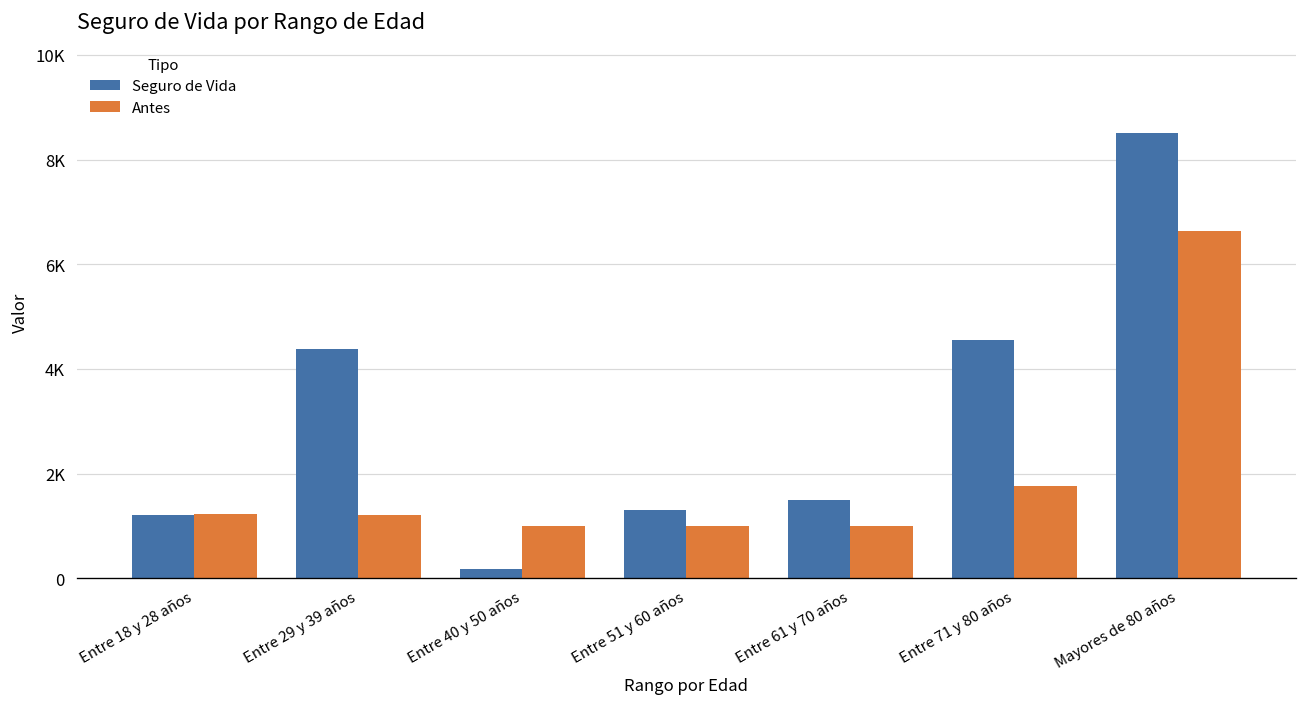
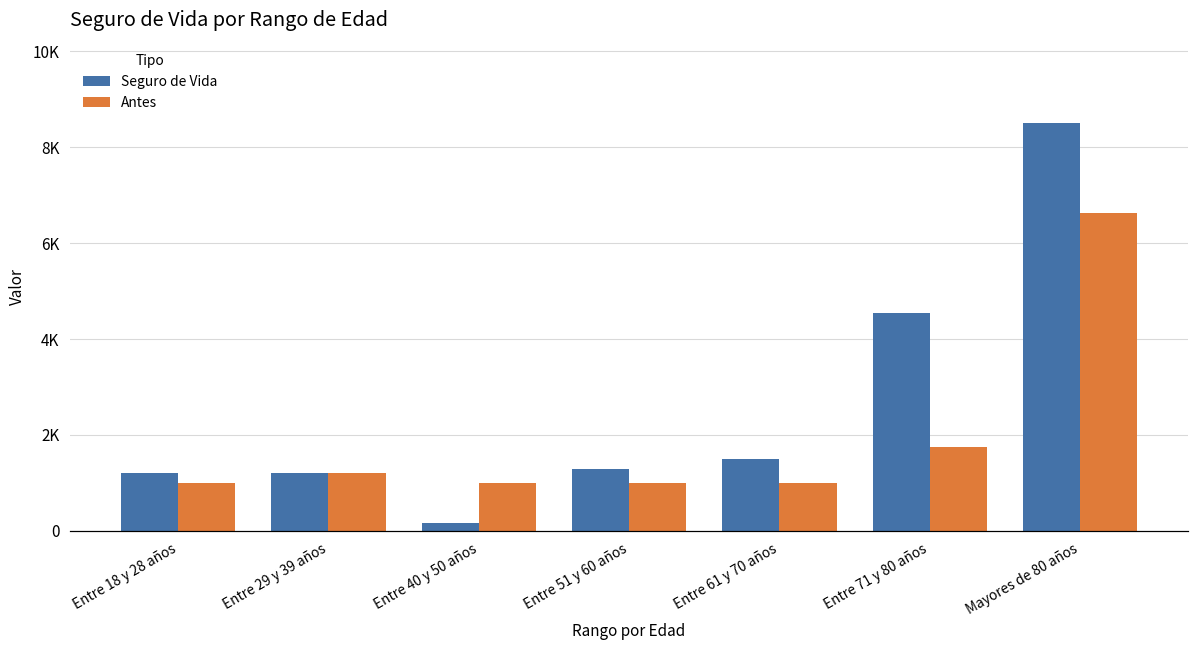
Antes, Entre 18 y 28 años: 1200 -> 1000
Seguro de Vida, Entre 29 y 39 años: 4400 -> 1200
